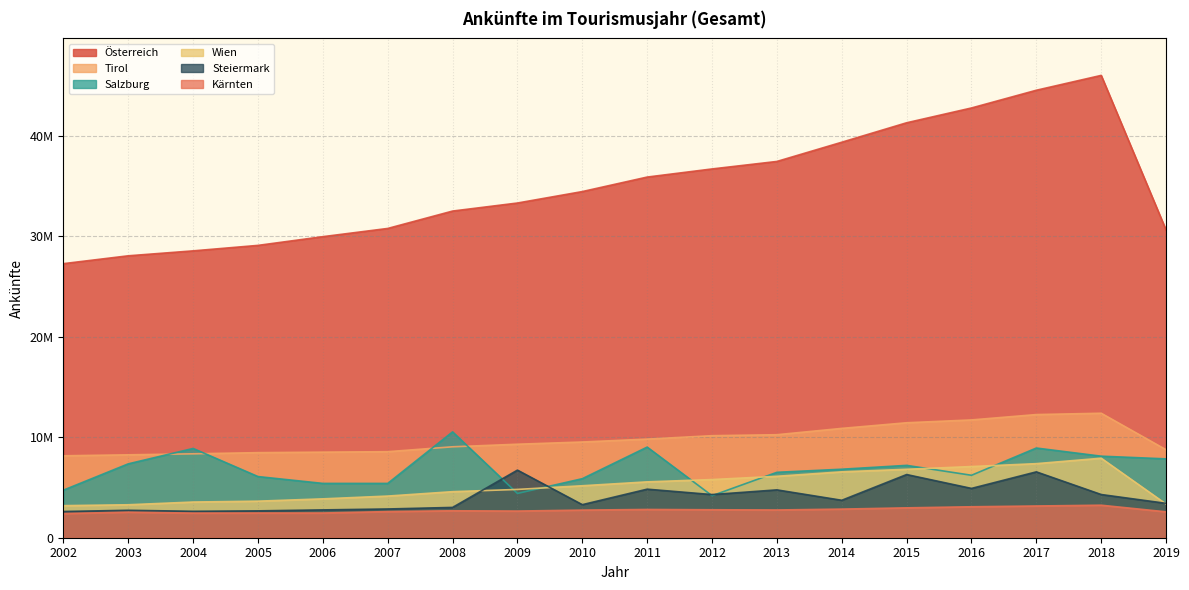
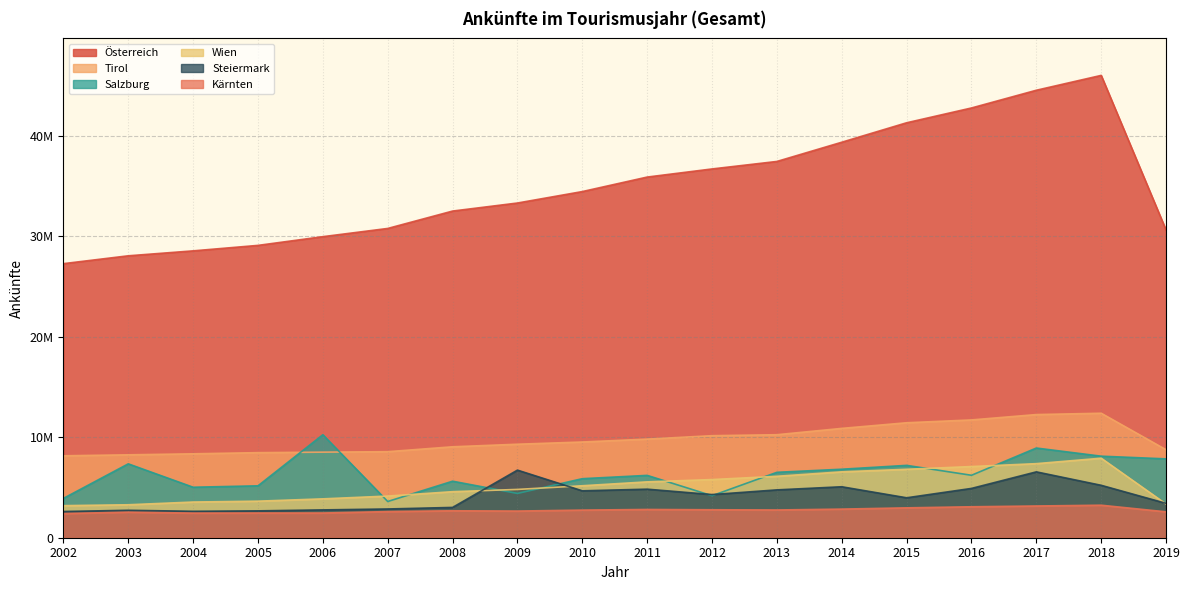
Salzburg, 2002: 4700000 -> 3900000
Salzburg, 2004: 8900000 -> 5000000
Salzburg, 2005: 6100000 -> 5200000
Salzburg, 2006: 5400000 -> 10200000
Salzburg, 2007: 5400000 -> 3600000
Salzburg, 2008: 10500000 -> 5600000
Steiermark, 2010: 3300000 -> 4700000
Salzburg, 2011: 9000000 -> 6200000
Steiermark, 2014: 3700000 -> 5100000
Steiermark, 2015: 6300000 -> 4000000
Steiermark, 2018: 4300000 -> 5200000
